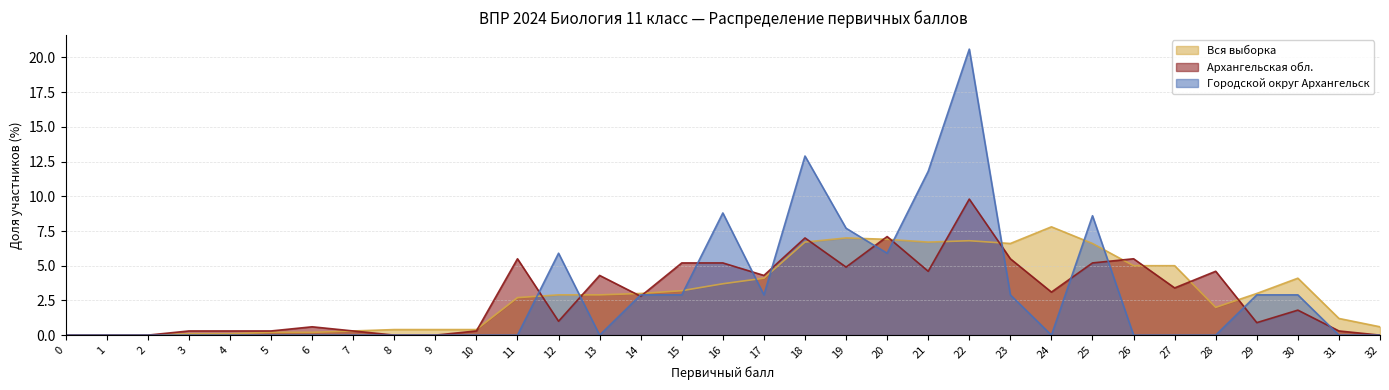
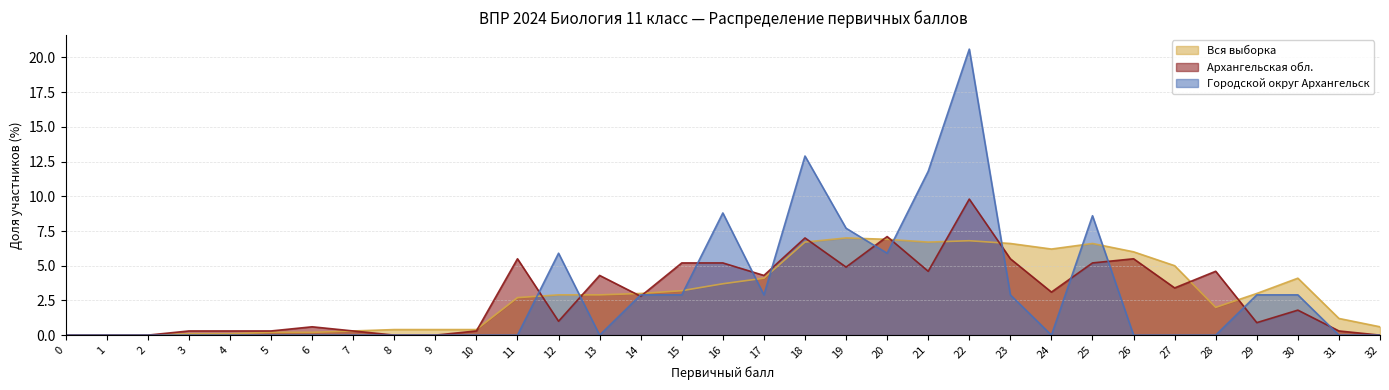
Вся выборка, 24: 7.8 -> 6.2
Вся выборка, 26: 5 -> 6
